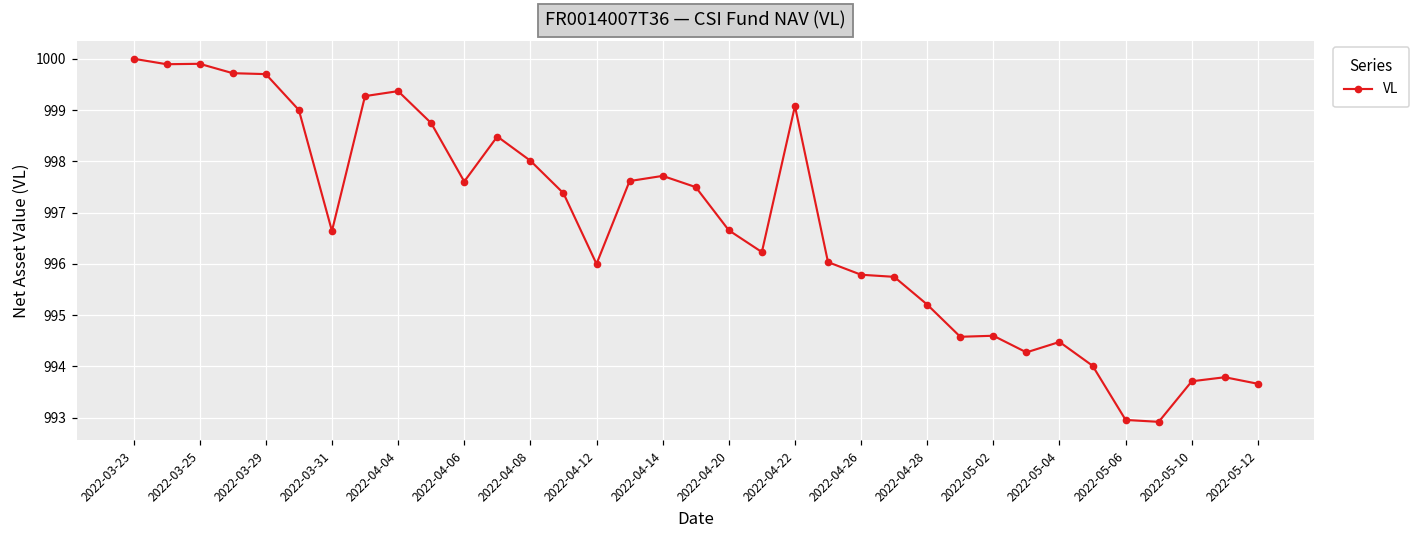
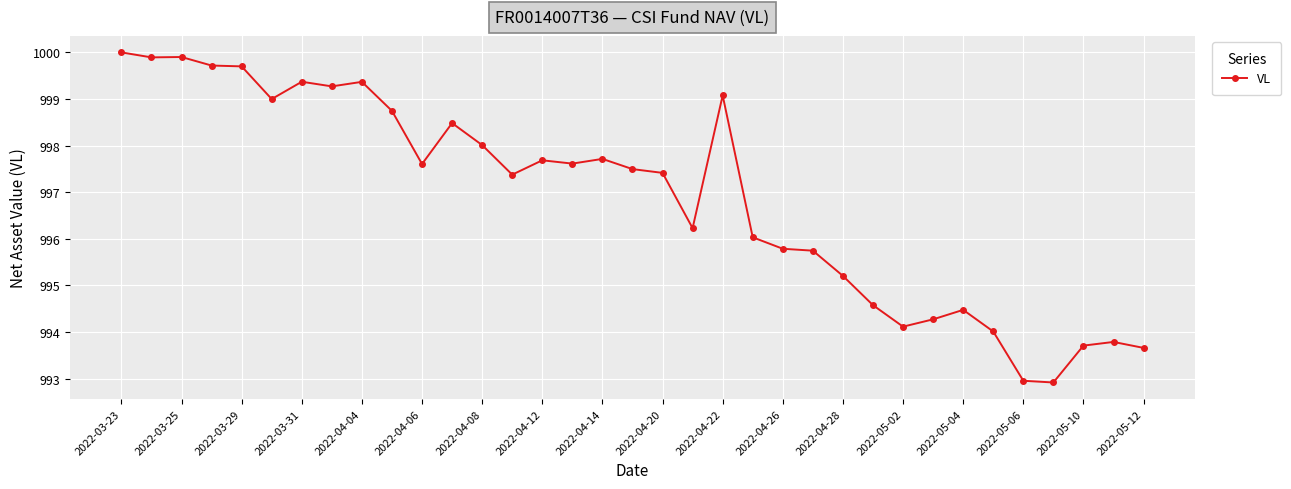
2022-03-31: 996.6 -> 999.4
2022-04-12: 996.0 -> 997.7
2022-04-20: 996.7 -> 997.4
2022-05-02: 994.6 -> 994.1
